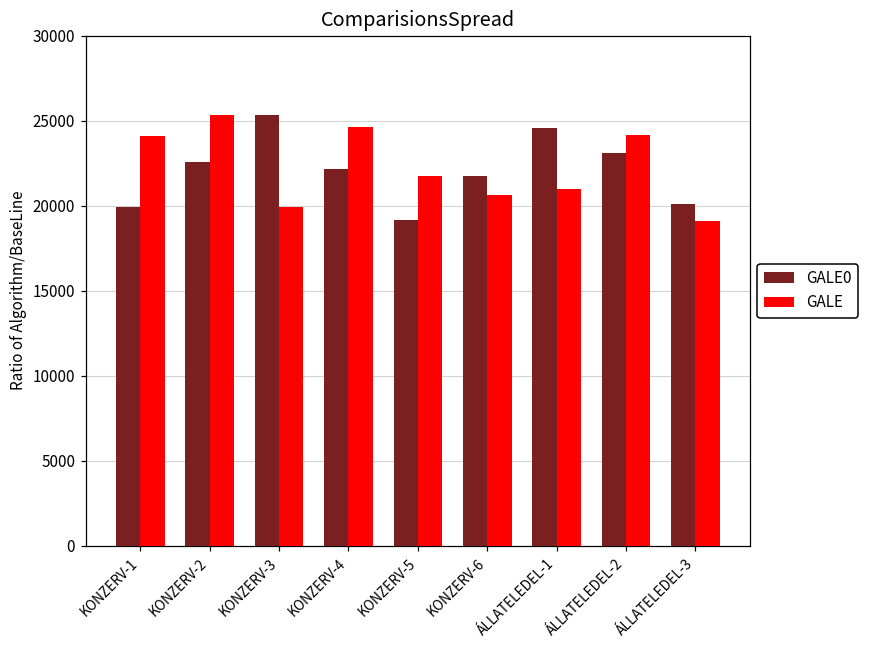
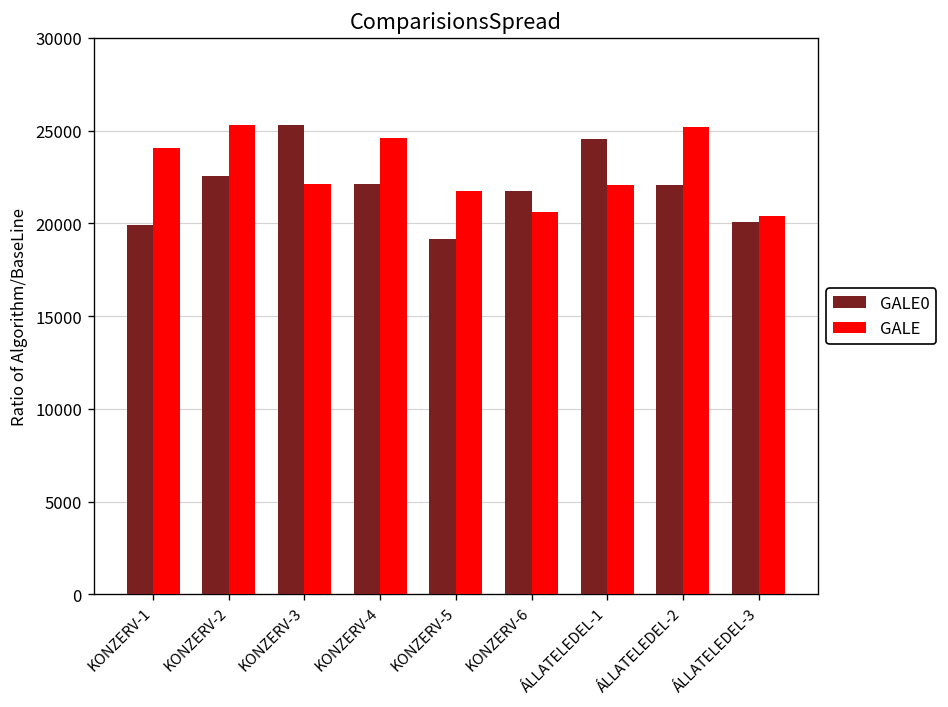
GALE, KONZERV-3: 19900 -> 22100
GALE, ÁLLATELEDEL-1: 21000 -> 22100
GALE0, ÁLLATELEDEL-2: 23100 -> 22100
GALE, ÁLLATELEDEL-2: 24200 -> 25200
GALE, ÁLLATELEDEL-3: 19100 -> 20400
